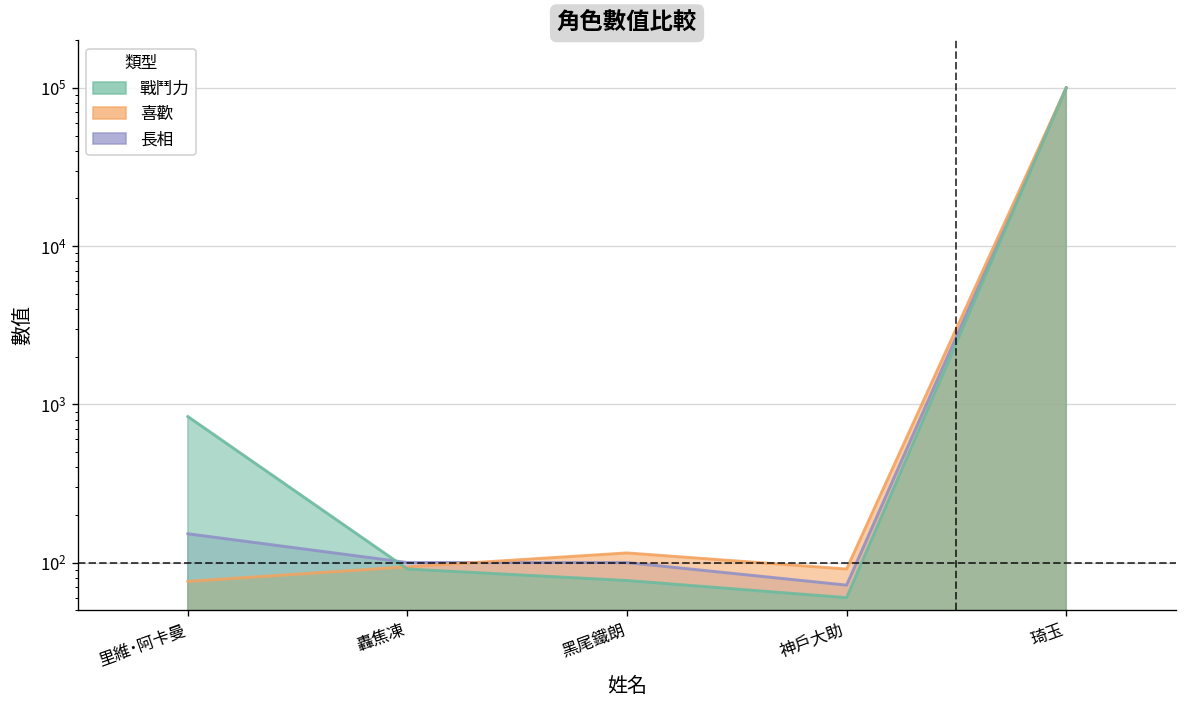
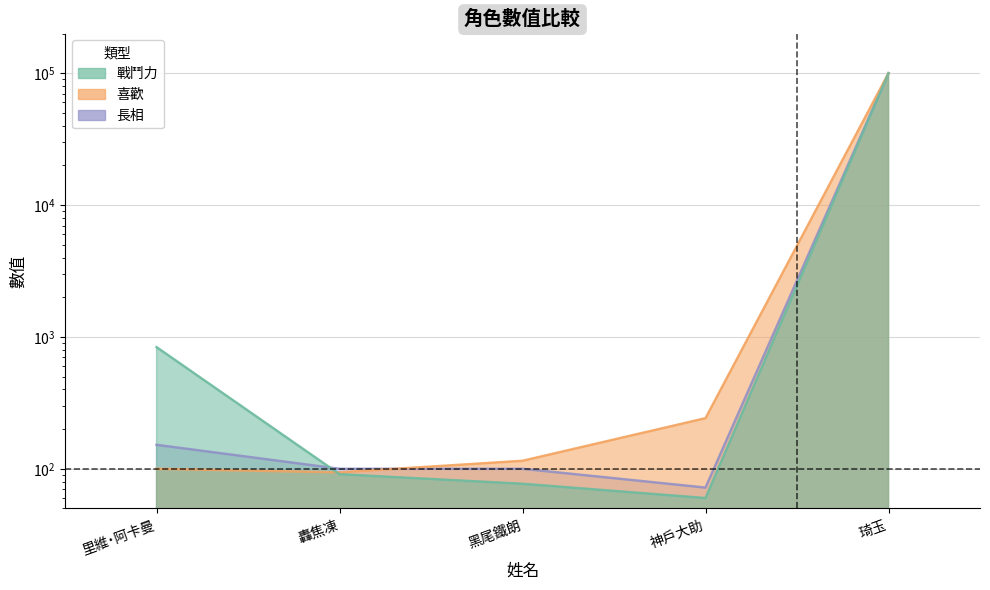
喜歡, 里維˙阿卡曼: 80 -> 100
喜歡, 神戶大助: 90 -> 240
